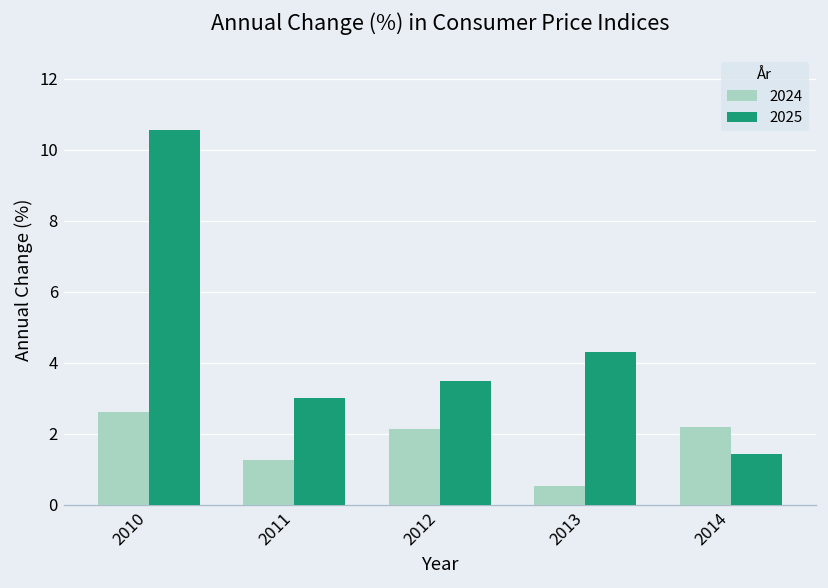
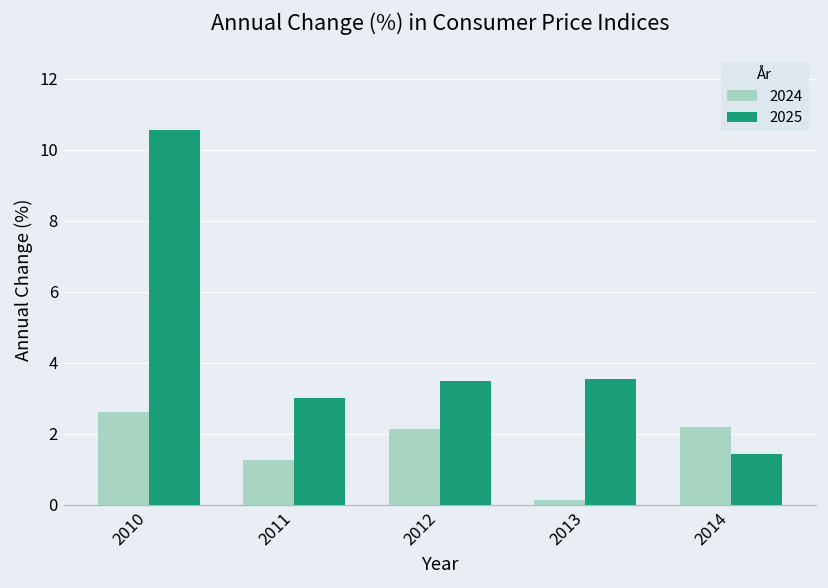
2024, 2013: 0.5 -> 0.2
2025, 2013: 4.3 -> 3.6
